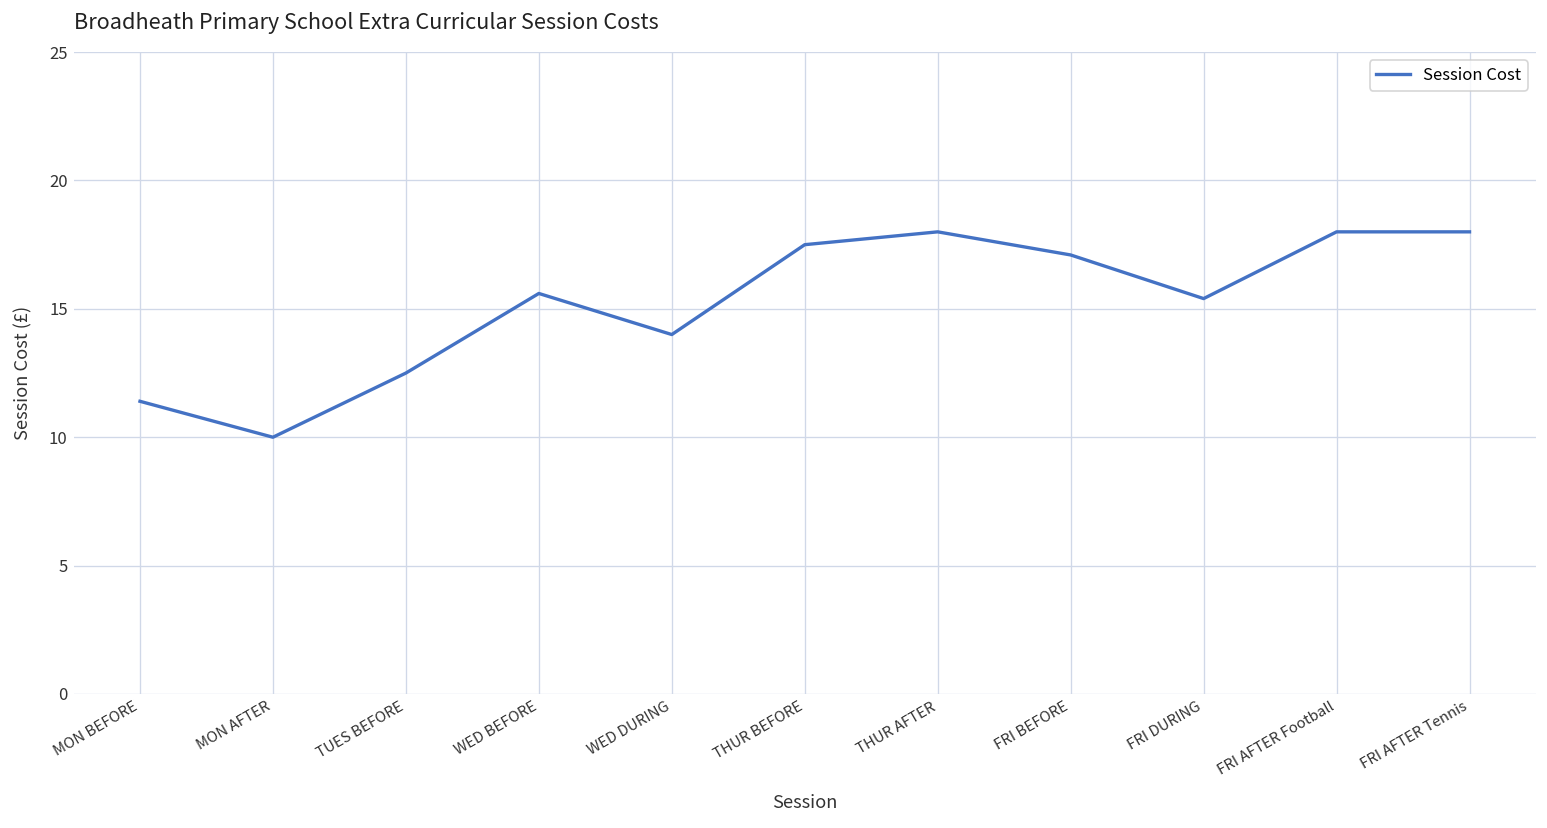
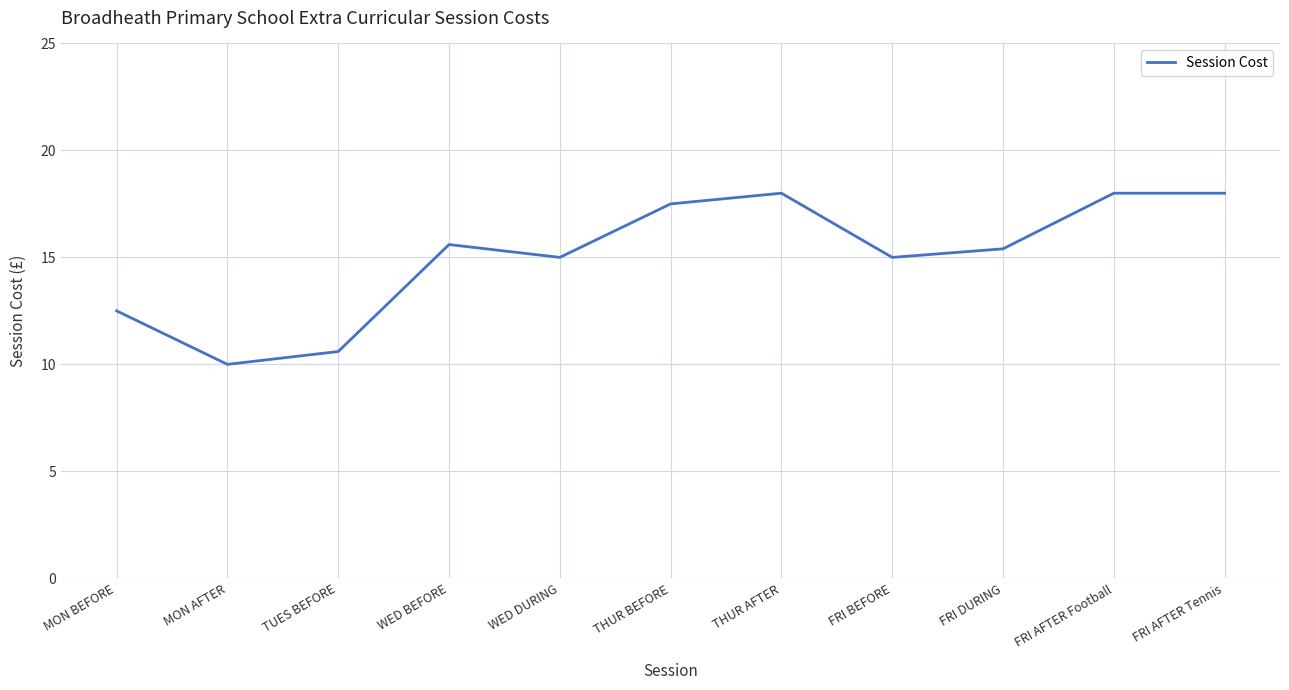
MON BEFORE: 11.4 -> 12.5
TUES BEFORE: 12.5 -> 10.6
WED DURING: 14 -> 15
FRI BEFORE: 17.1 -> 15.0
